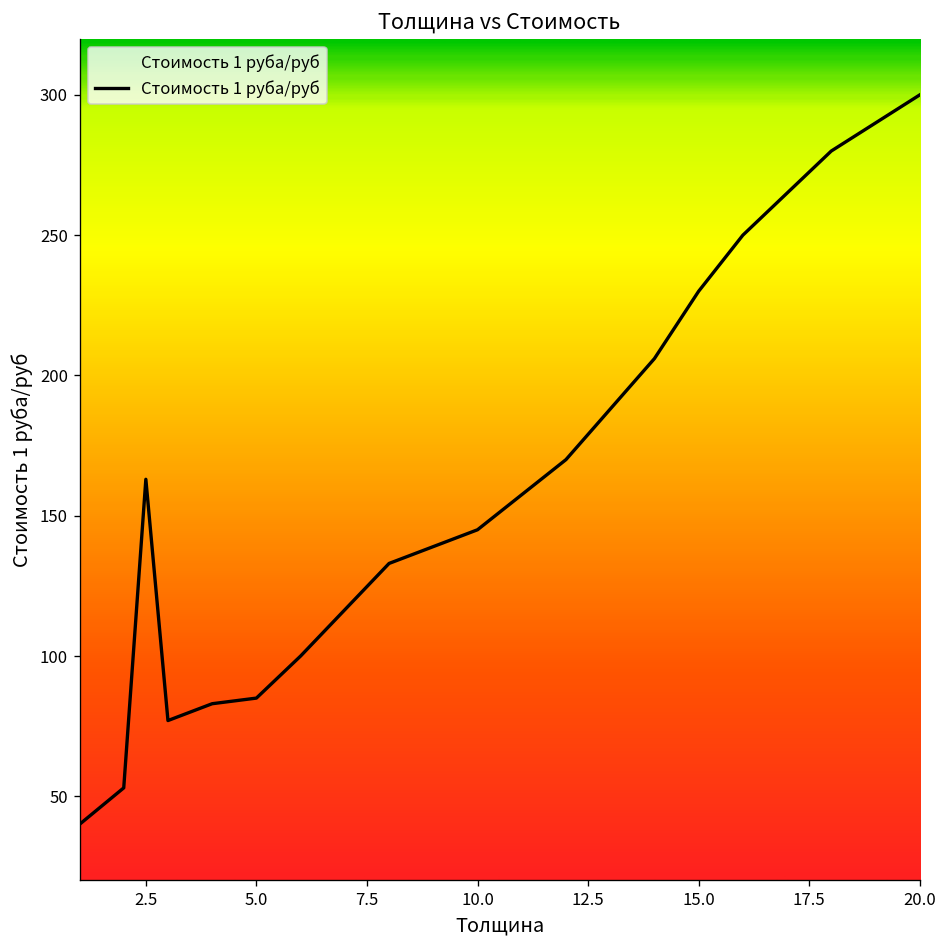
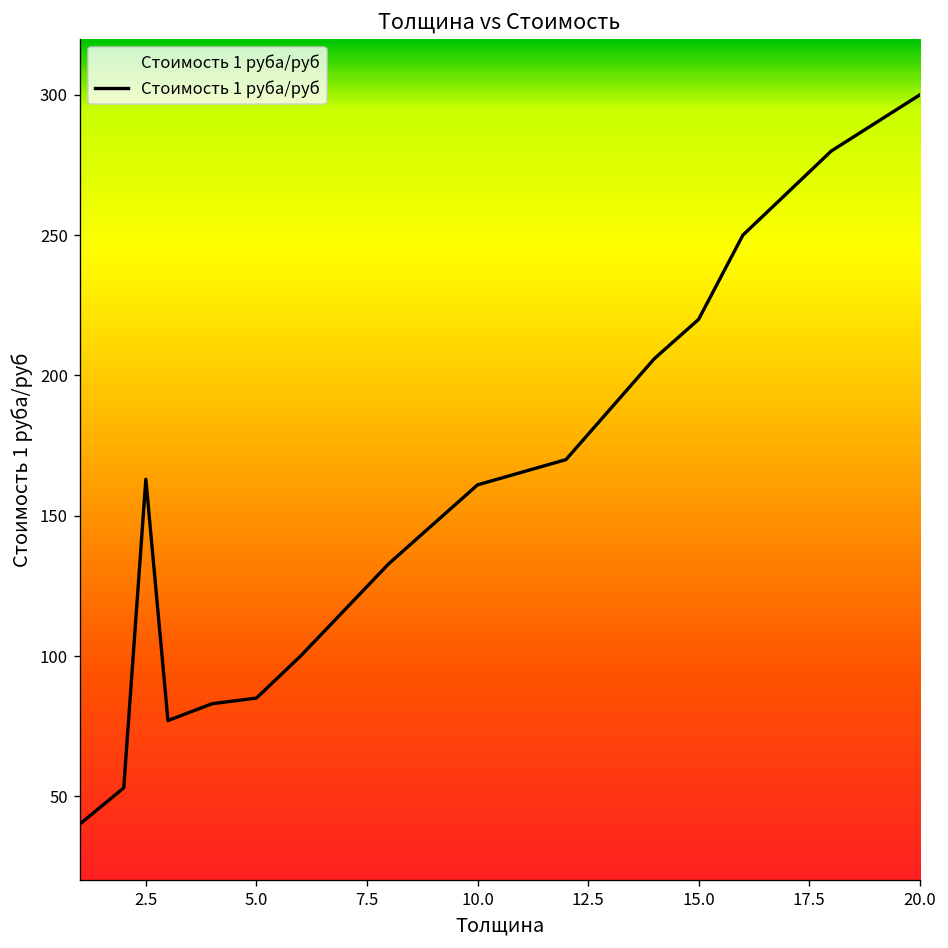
10.0: 145 -> 161
15.0: 230 -> 220
